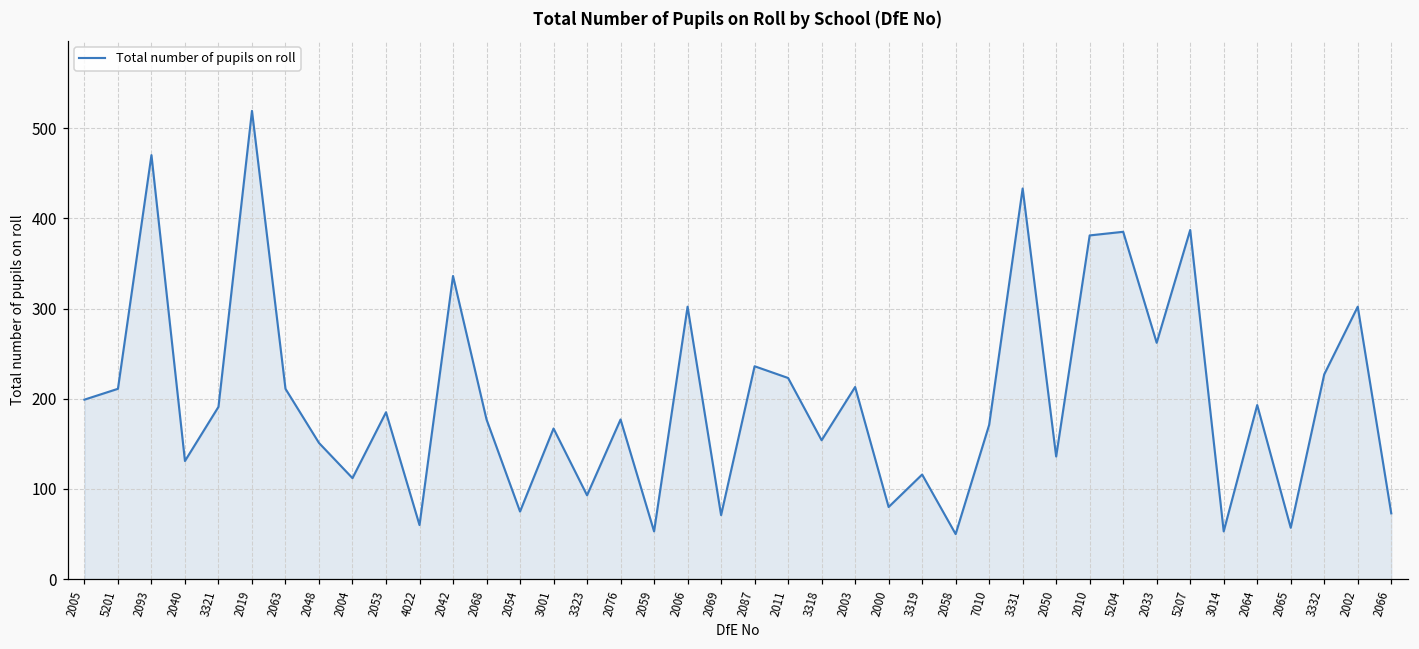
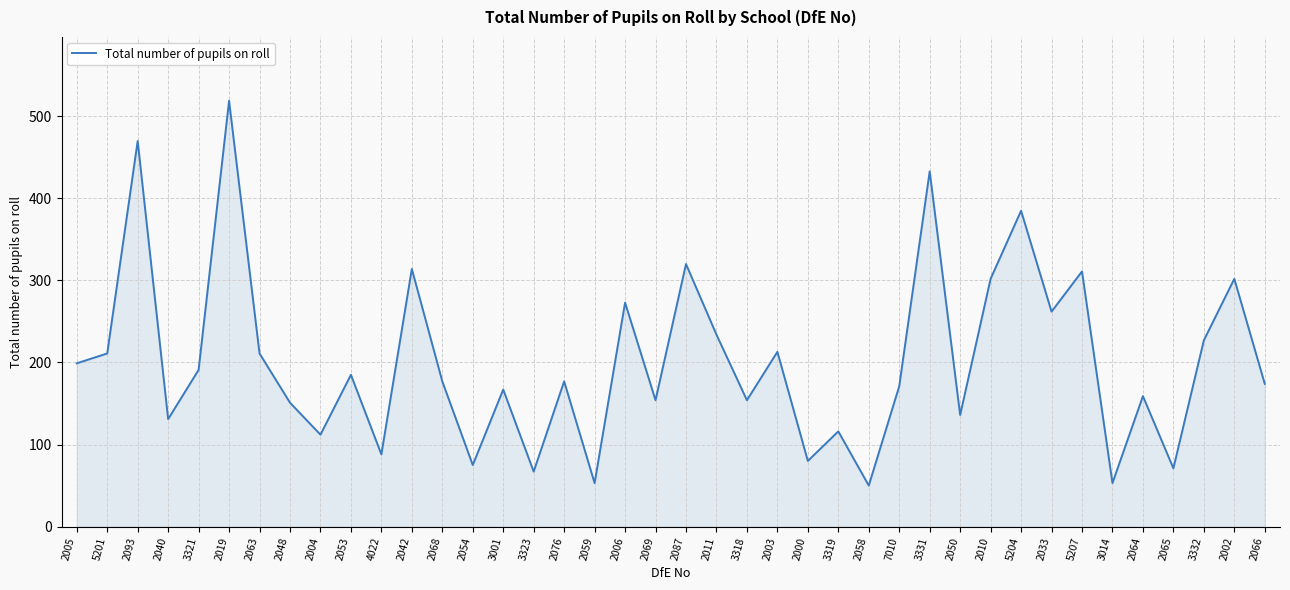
4022: 60 -> 90
2042: 340 -> 310
3323: 90 -> 70
2006: 300 -> 270
2069: 70 -> 150
2087: 240 -> 320
2011: 220 -> 230
2010: 380 -> 300
5207: 390 -> 310
2064: 190 -> 160
2065: 60 -> 70
2066: 70 -> 170
